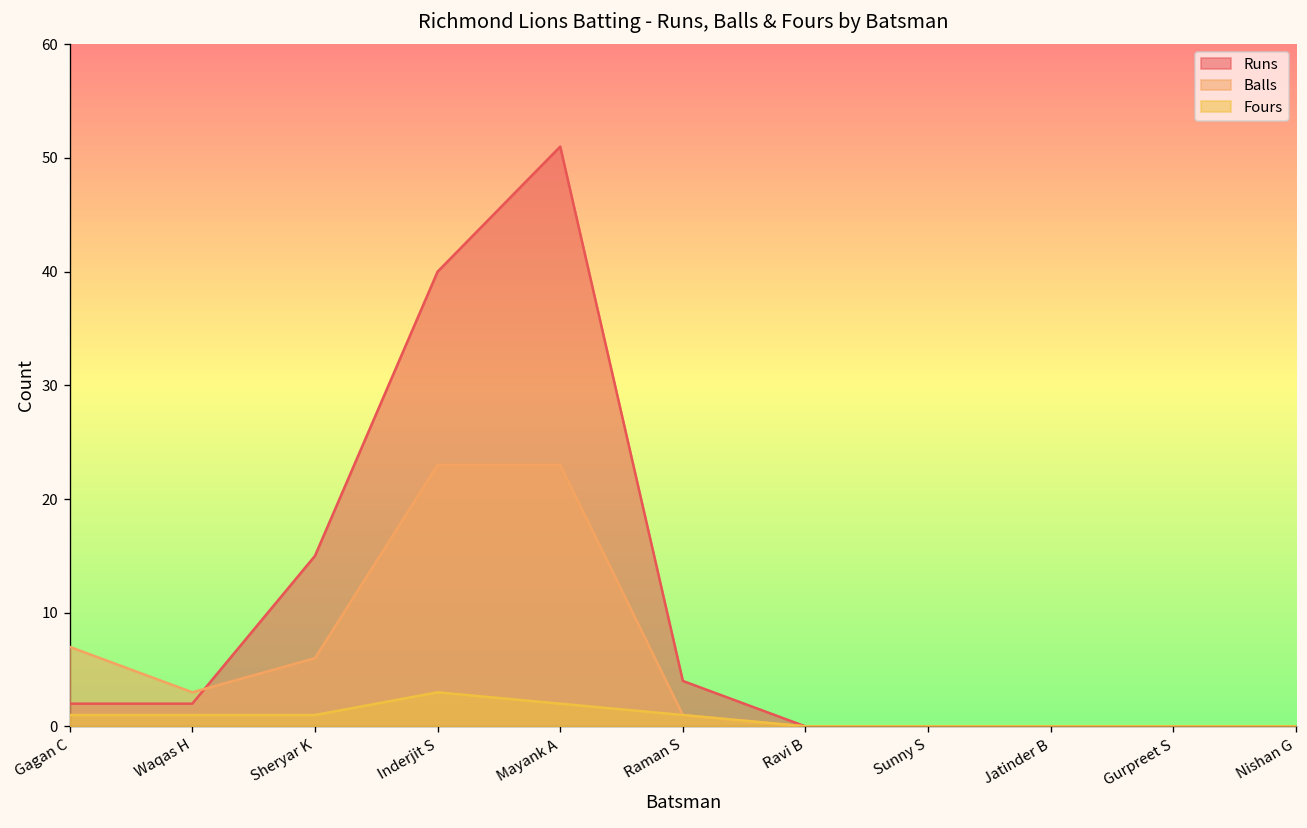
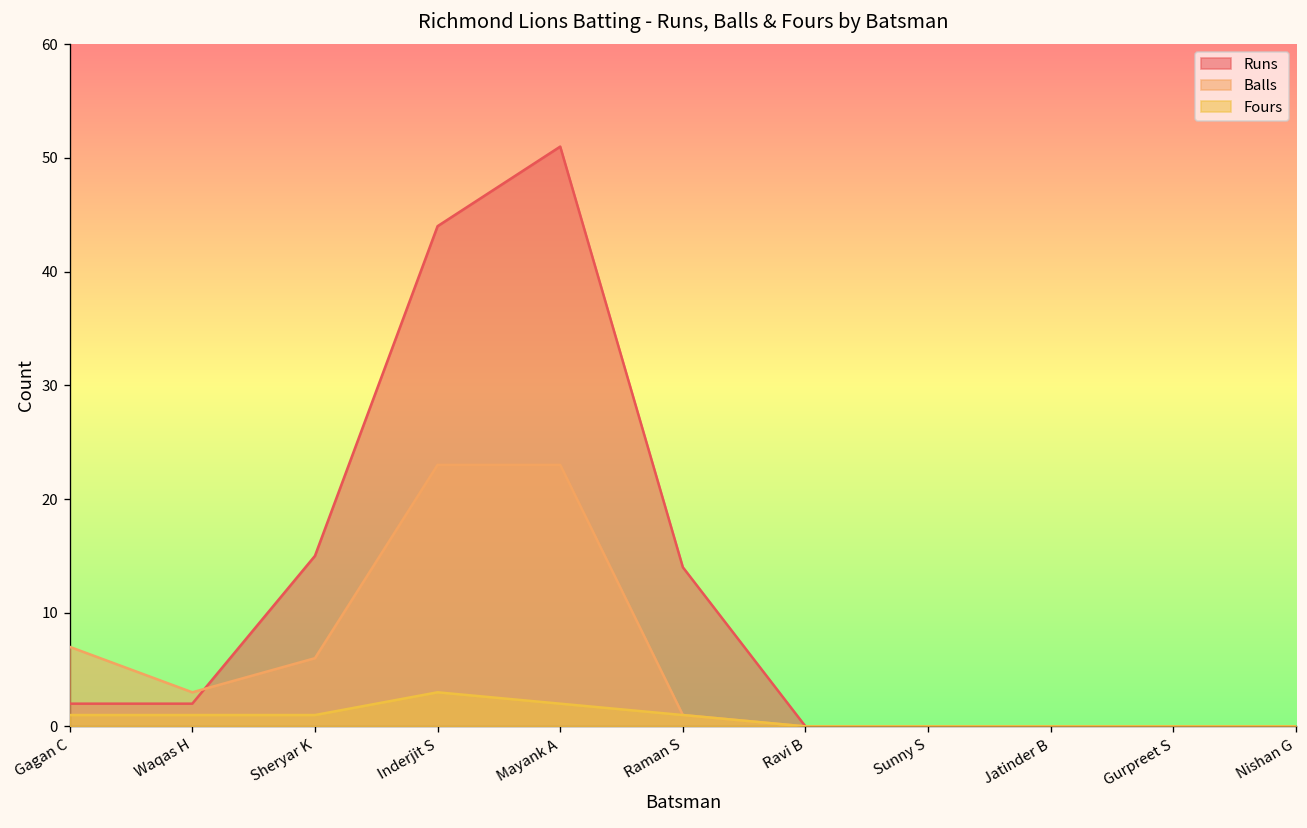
Runs, Inderjit S: 40 -> 44
Runs, Raman S: 4 -> 14
